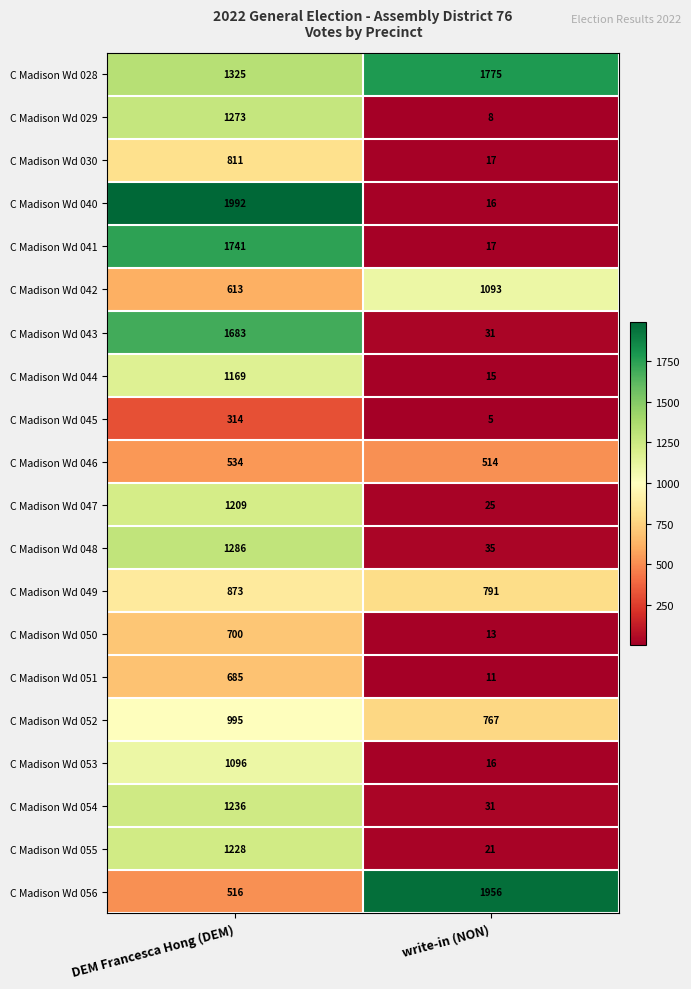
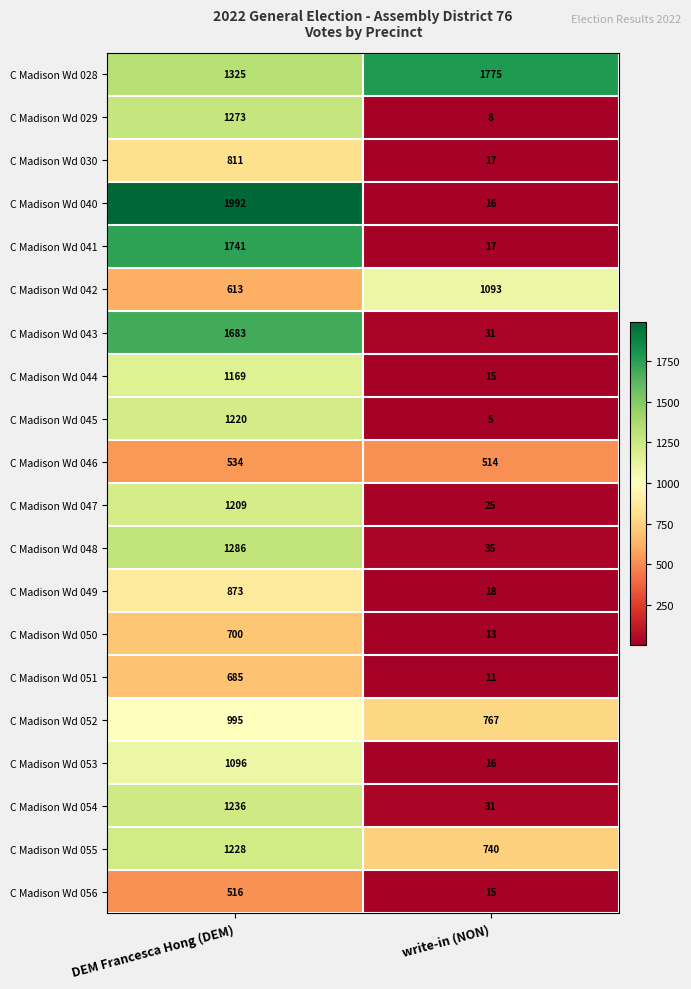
C Madison Wd 045, DEM Francesca Hong (DEM): 314 -> 1220
C Madison Wd 049, write-in (NON): 791 -> 18
C Madison Wd 055, write-in (NON): 21 -> 740
C Madison Wd 056, write-in (NON): 1956 -> 15
